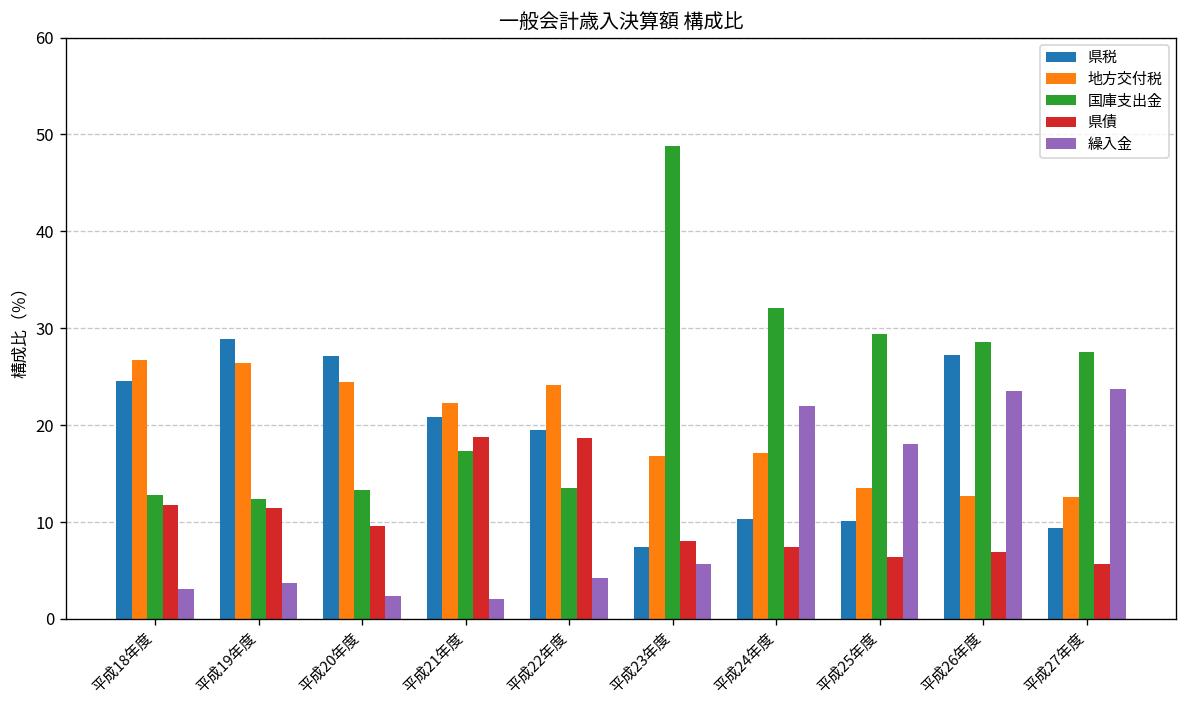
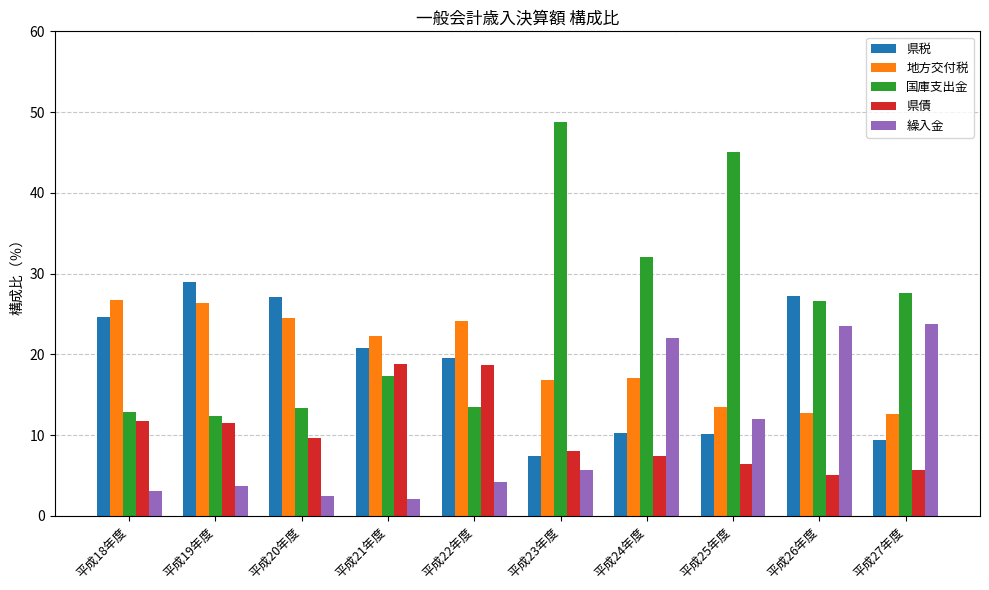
国庫支出金, 平成25年度: 29 -> 45
繰入金, 平成25年度: 18 -> 12
国庫支出金, 平成26年度: 29 -> 27
県債, 平成26年度: 7 -> 5
